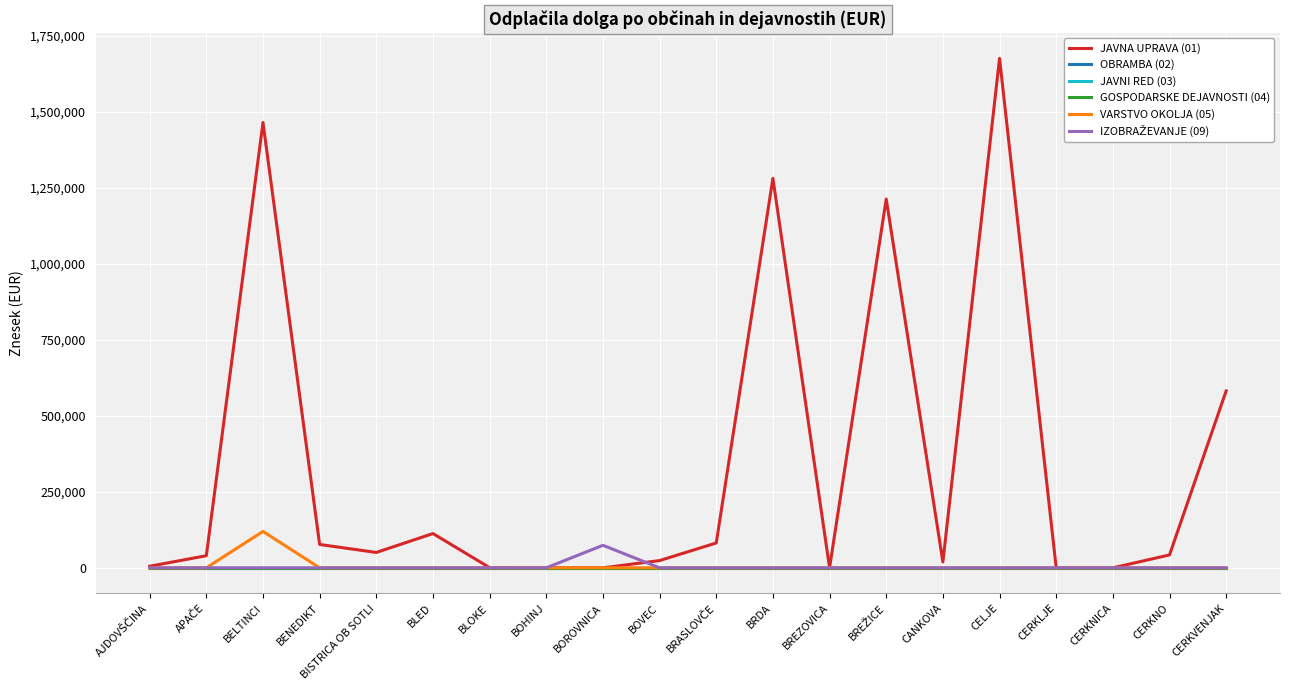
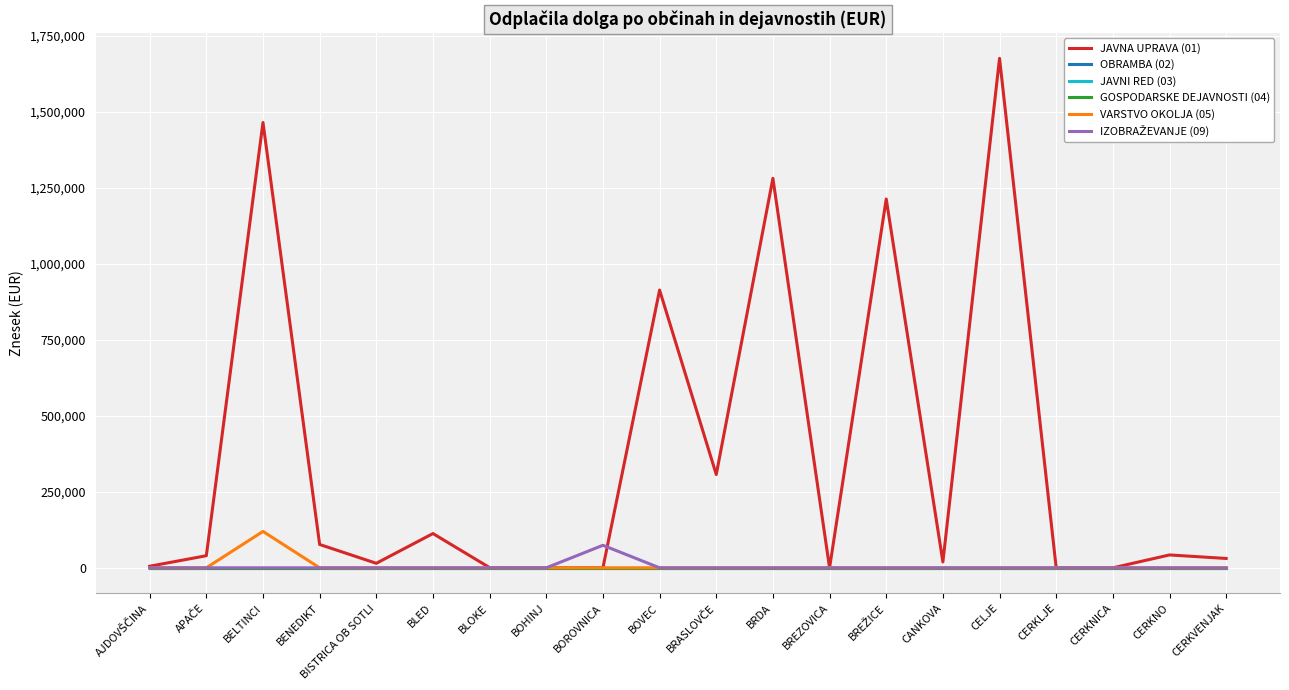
JAVNA UPRAVA (01), BISTRICA OB SOTLI: 50,000 -> 10,000
JAVNA UPRAVA (01), BOVEC: 20,000 -> 910,000
JAVNA UPRAVA (01), BRASLOVČE: 80,000 -> 310,000
JAVNA UPRAVA (01), CERKVENJAK: 580,000 -> 30,000
